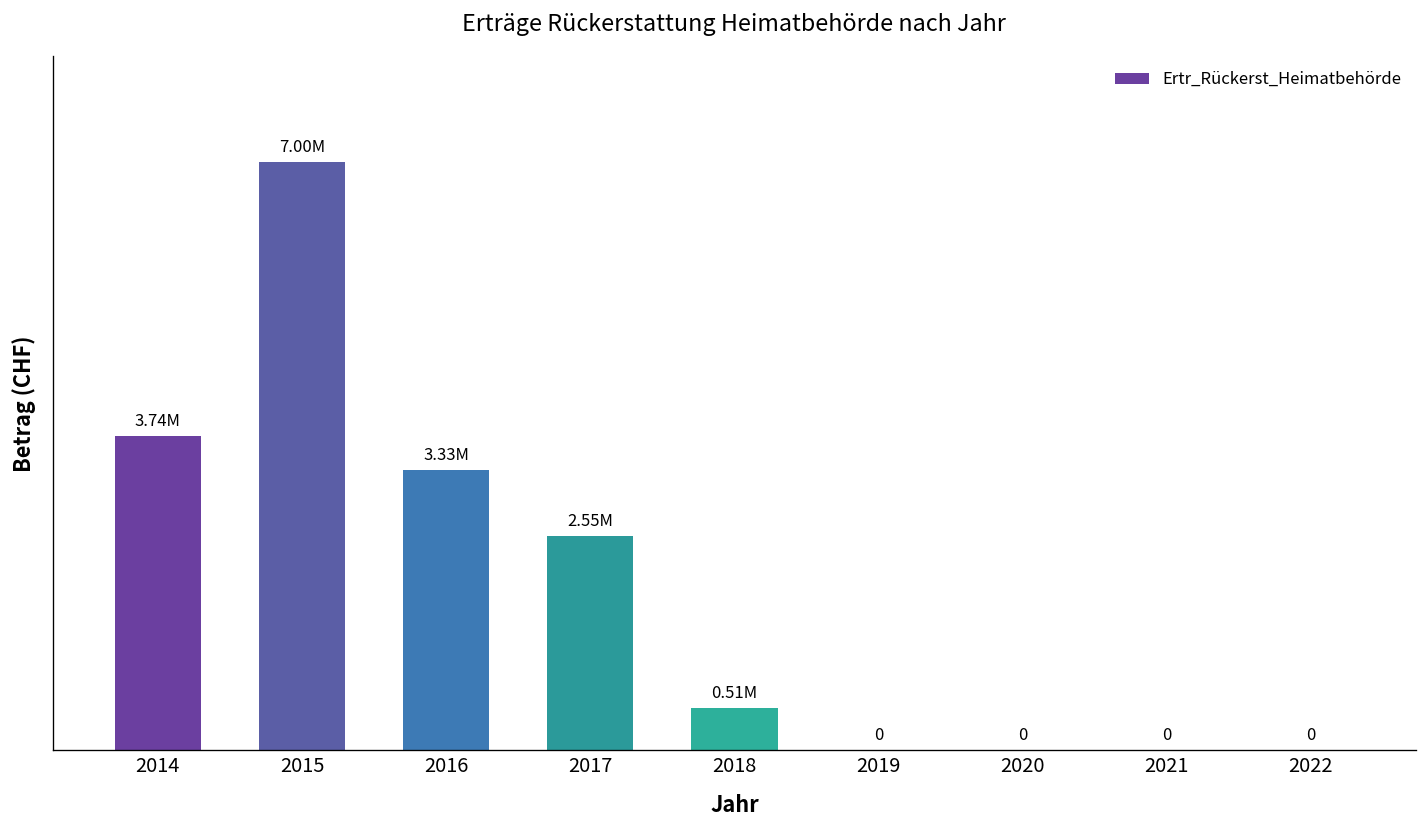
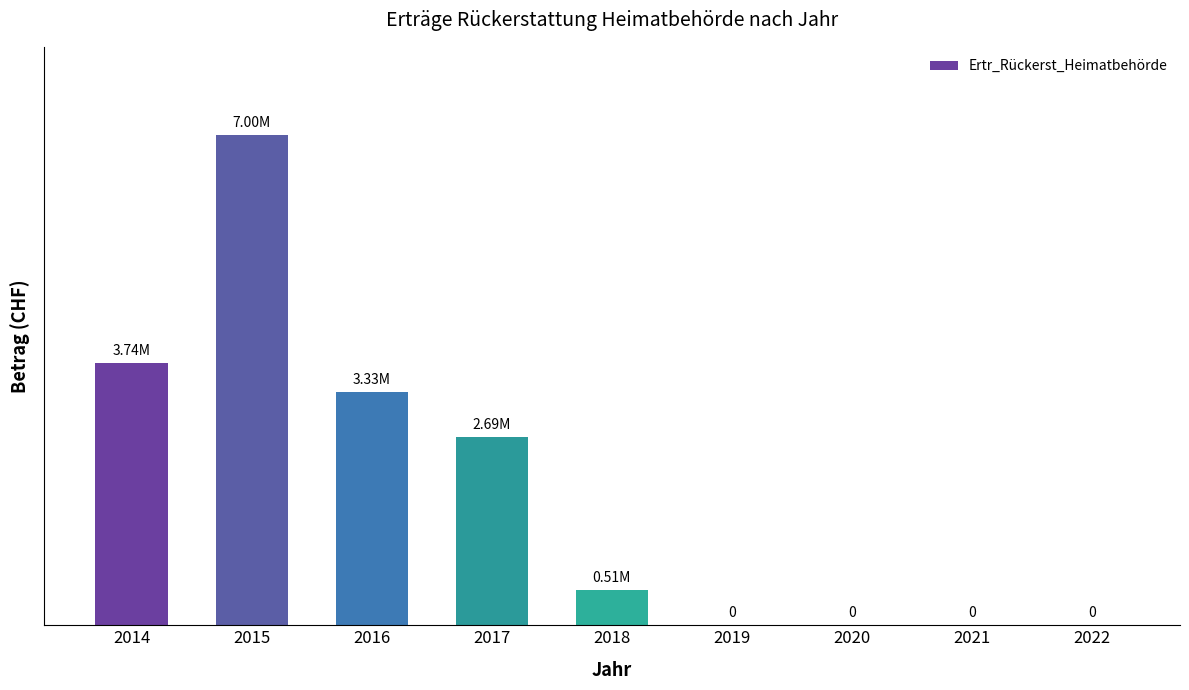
2017: 2.55M -> 2.69M
